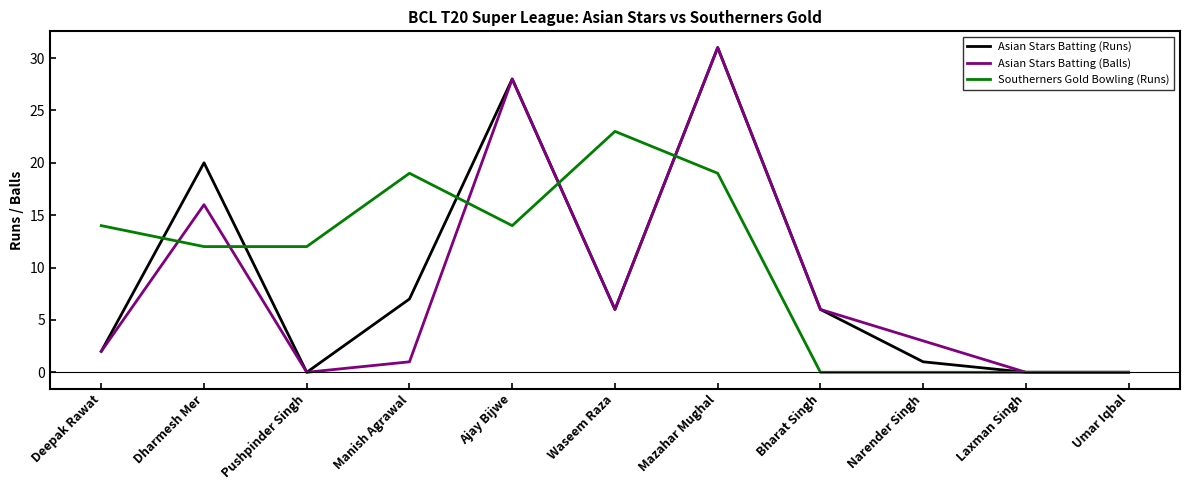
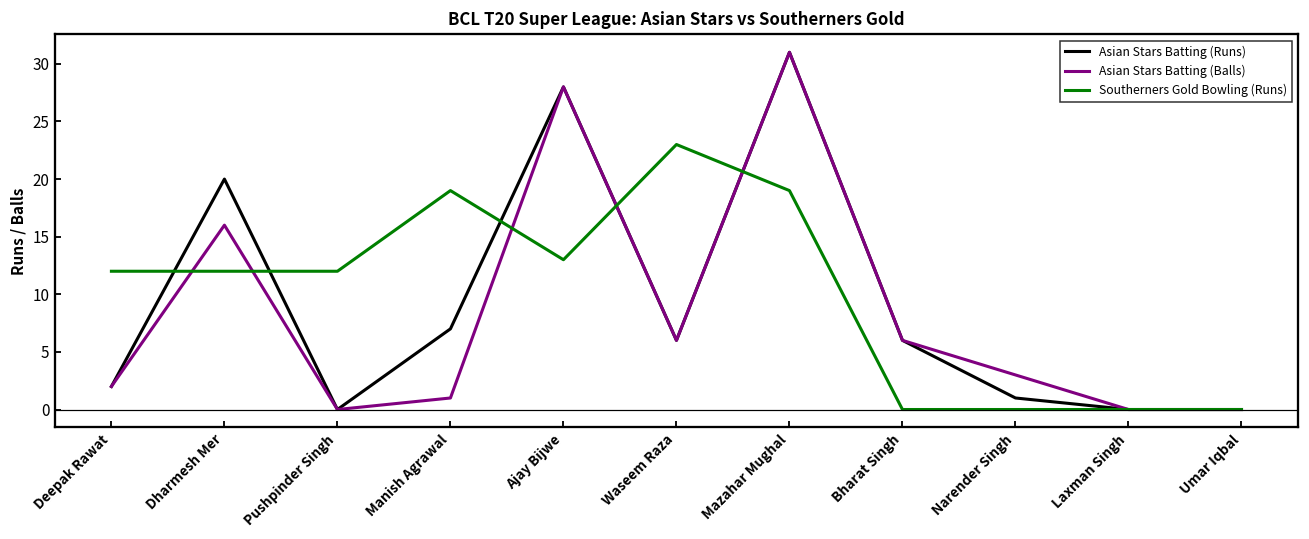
Southerners Gold Bowling (Runs), Deepak Rawat: 14 -> 12
Southerners Gold Bowling (Runs), Ajay Bijwe: 14 -> 13
